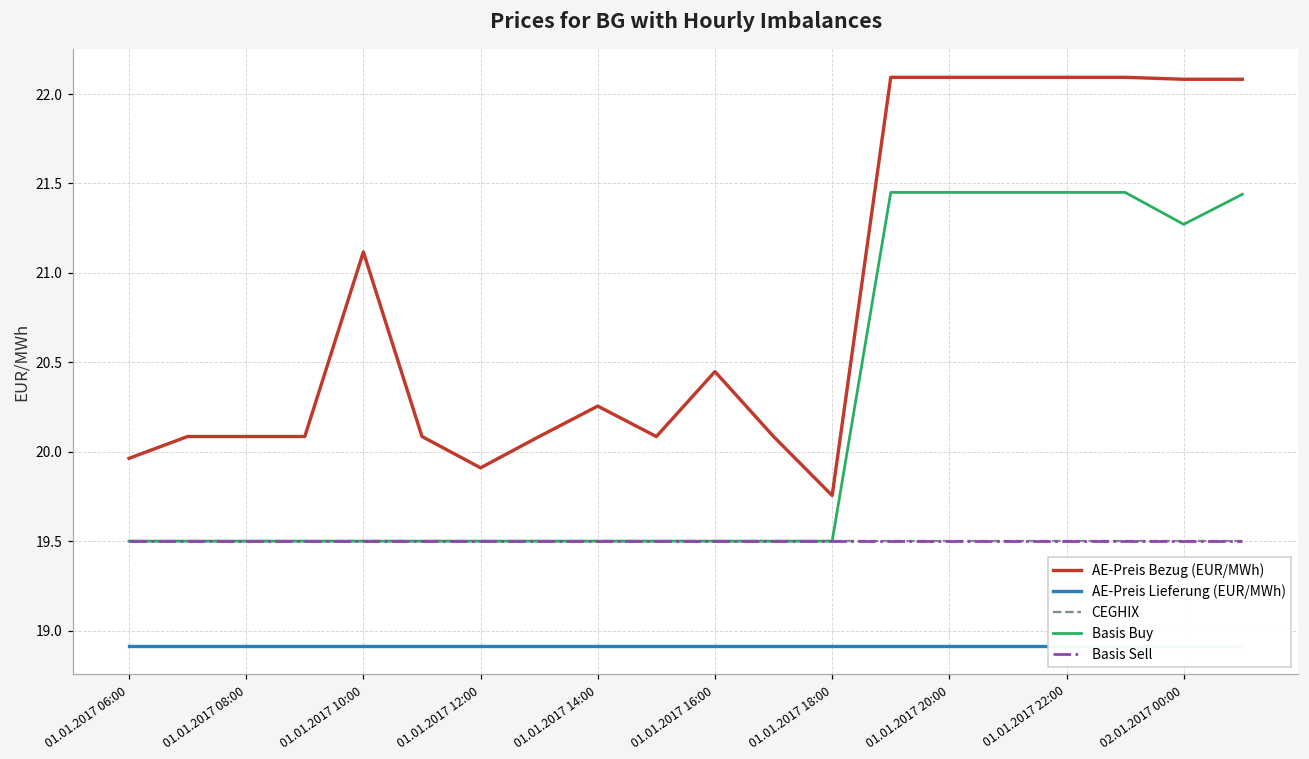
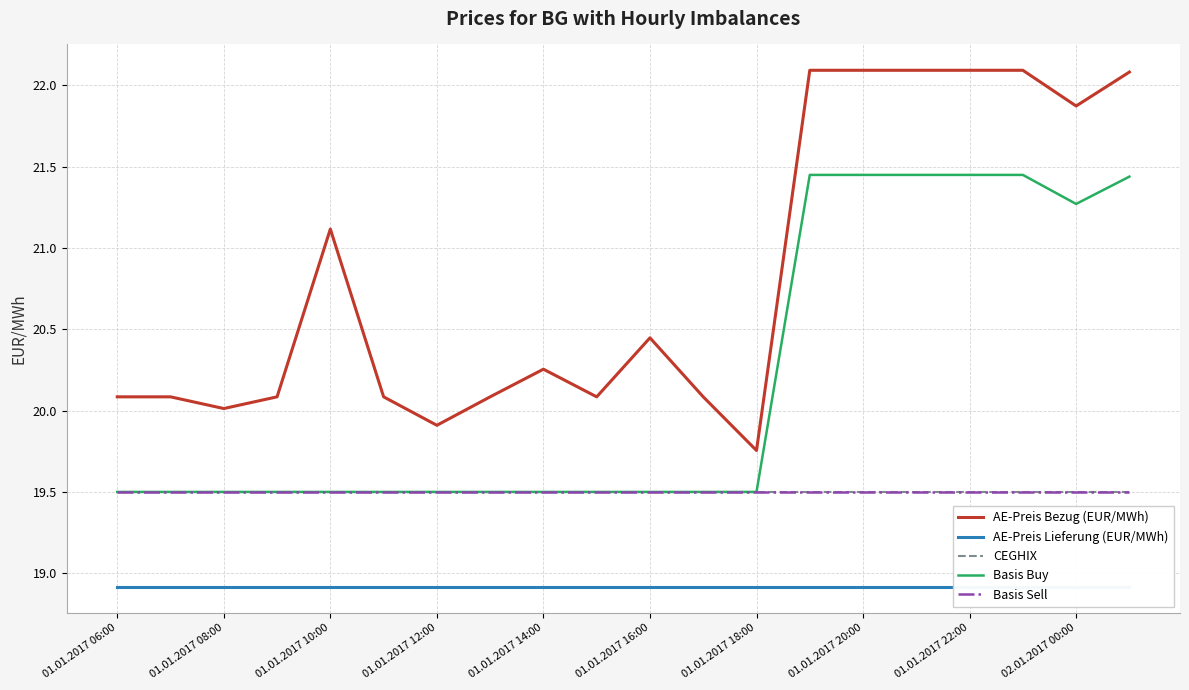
AE-Preis Bezug (EUR/MWh), 01.01.2017 06:00: 19.96 -> 20.09
AE-Preis Bezug (EUR/MWh), 01.01.2017 08:00: 20.09 -> 20.01
AE-Preis Bezug (EUR/MWh), 02.01.2017 00:00: 22.08 -> 21.87
